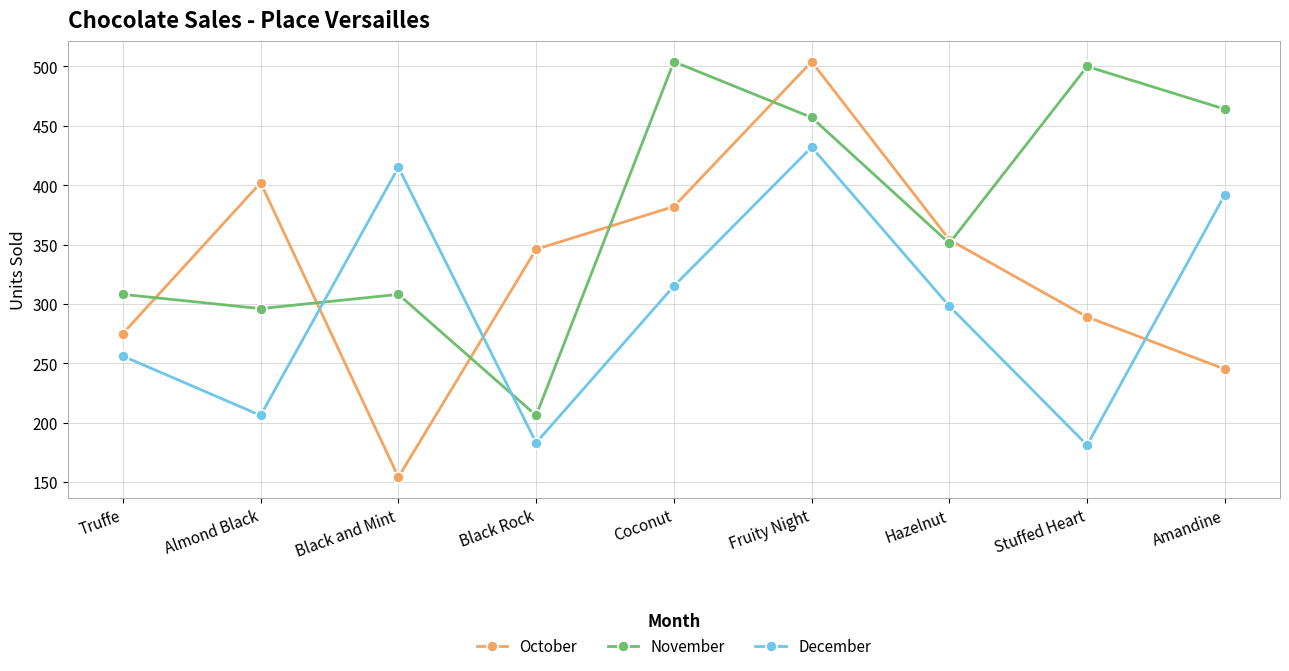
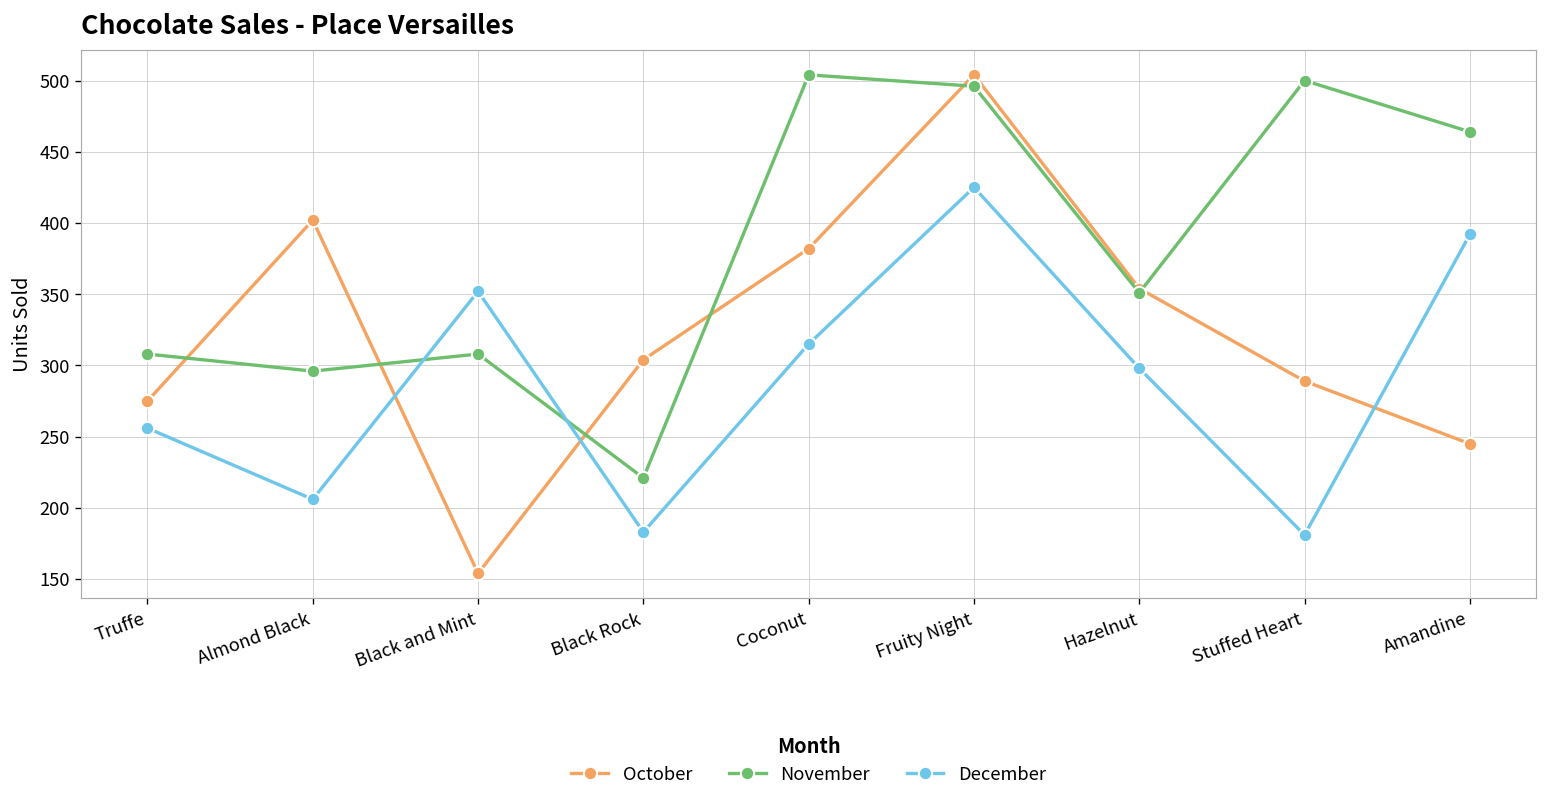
December, Black and Mint: 415 -> 352
October, Black Rock: 346 -> 304
November, Black Rock: 206 -> 221
November, Fruity Night: 457 -> 496
December, Fruity Night: 432 -> 425
